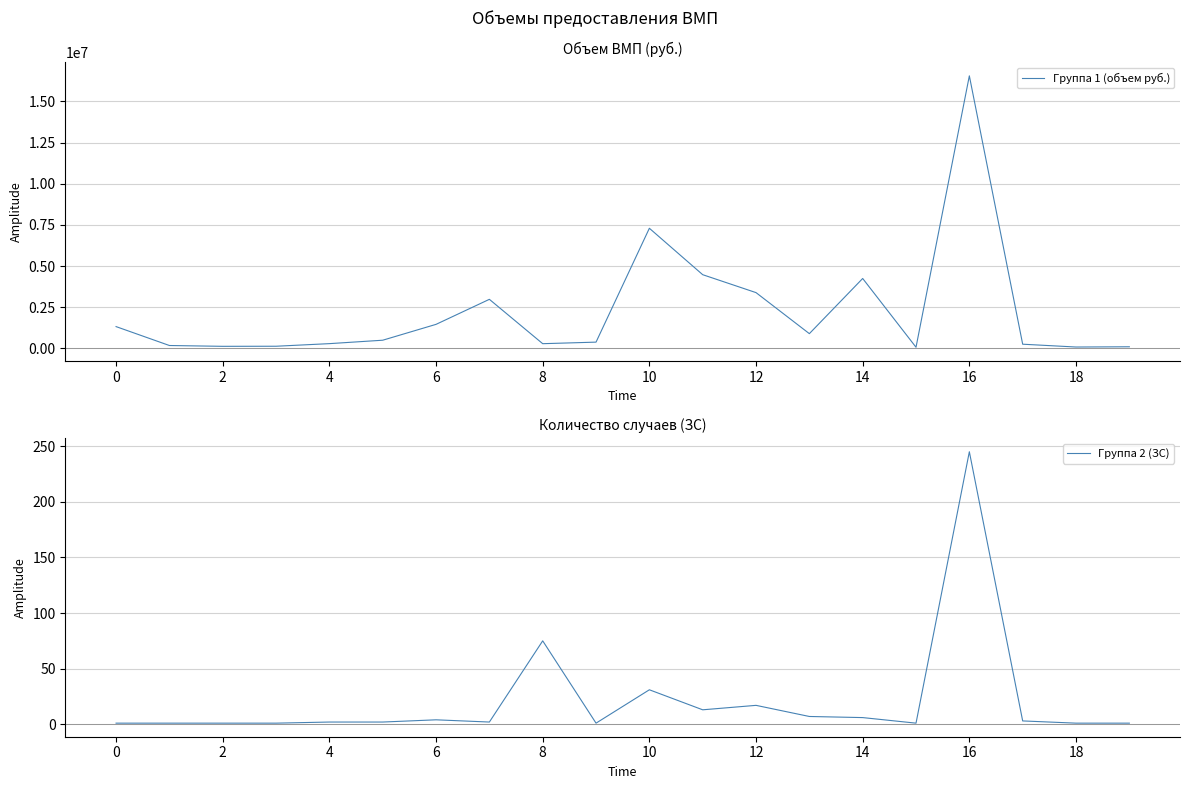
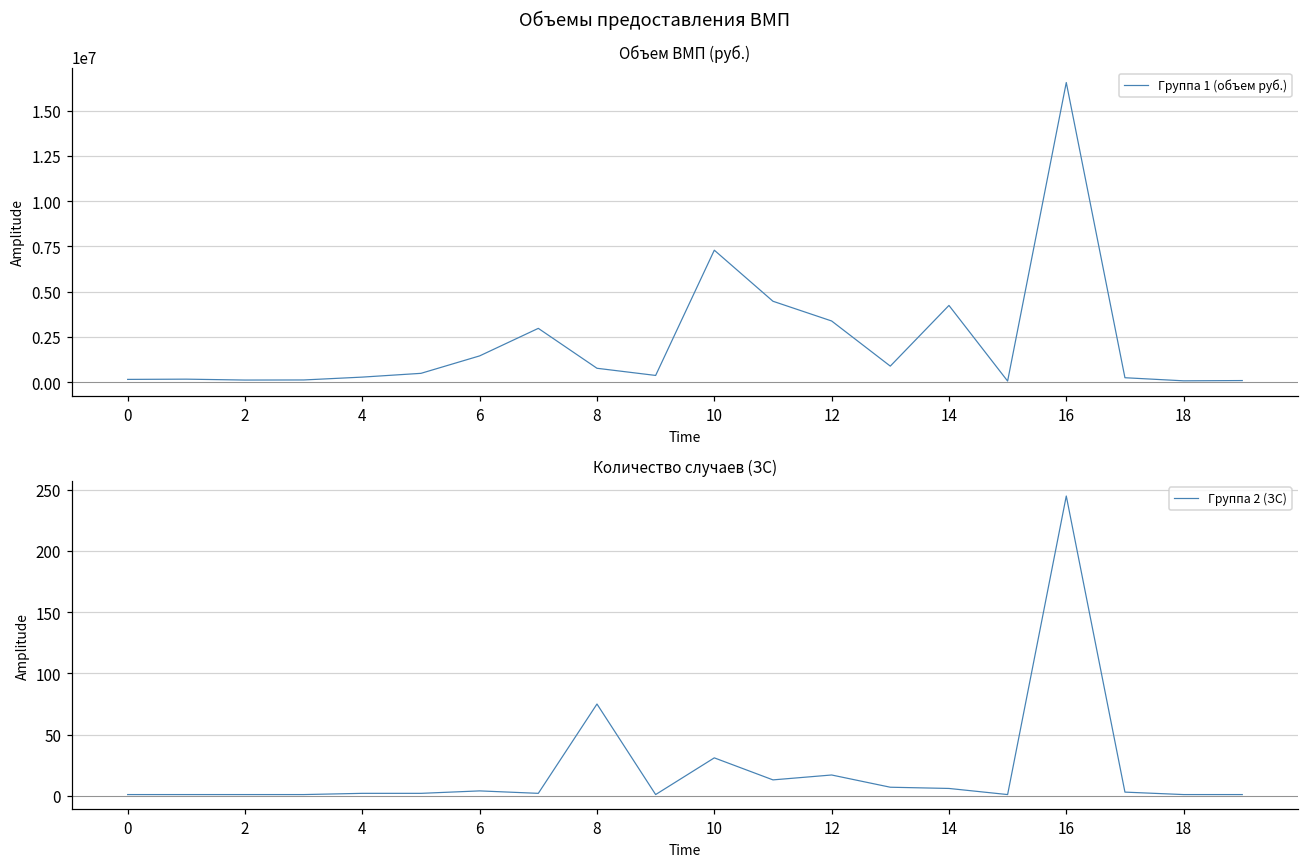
Объем ВМП (руб.), 0: 1300000 -> 200000
Объем ВМП (руб.), 8: 300000 -> 800000
